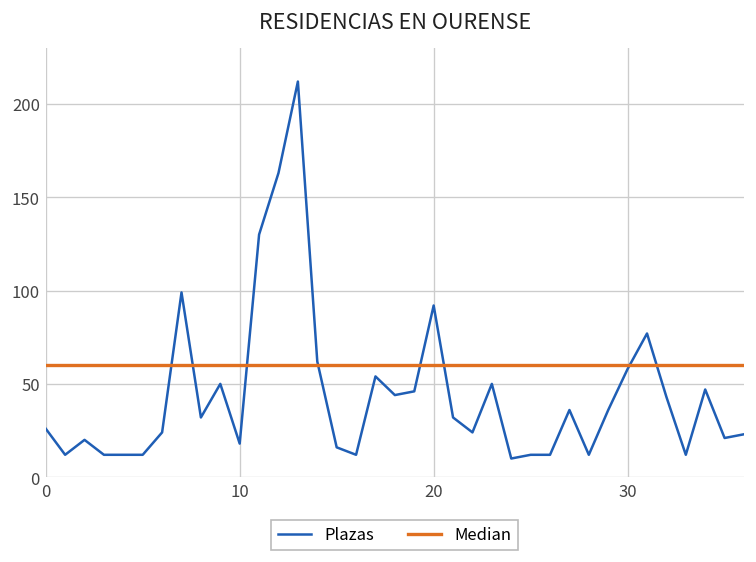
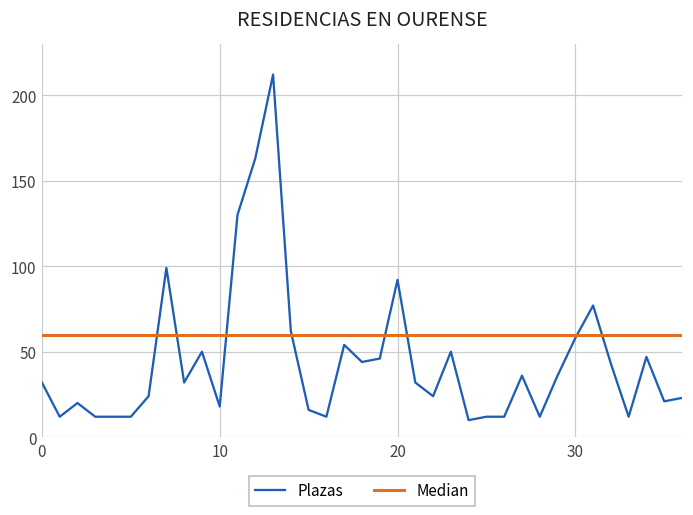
Plazas, 0: 26 -> 32
